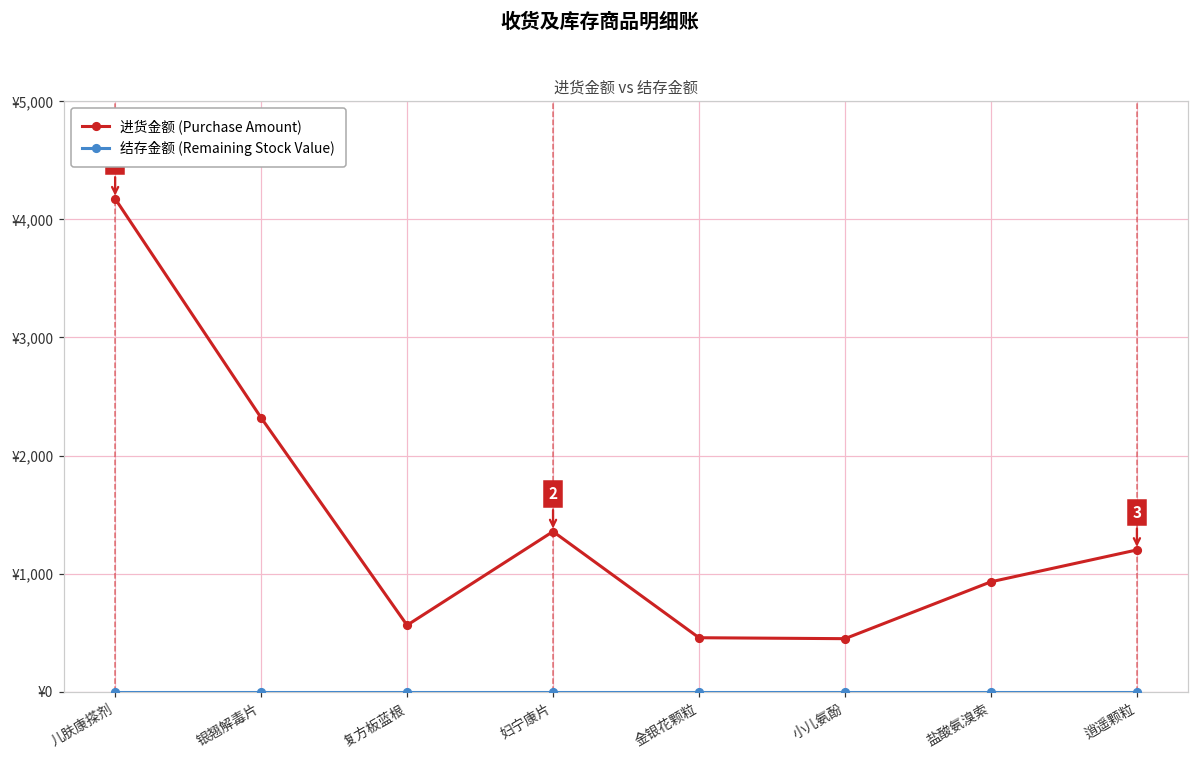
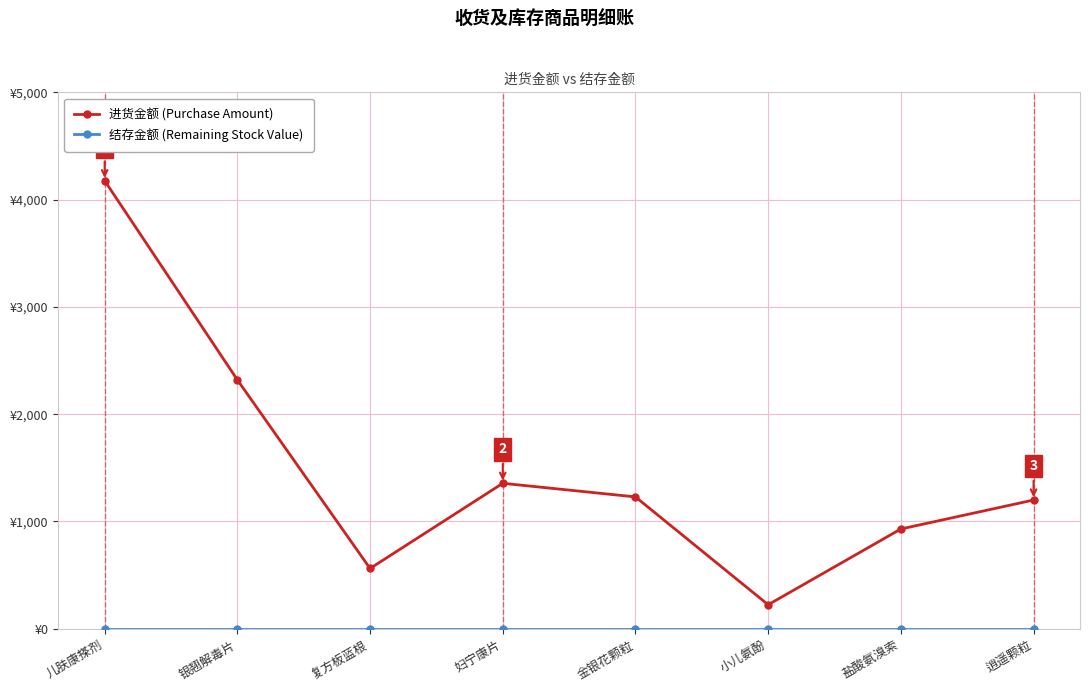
进货金额 (Purchase Amount), 金银花颗粒: ¥460 -> ¥1,230
进货金额 (Purchase Amount), 小儿氨酚: ¥450 -> ¥220
